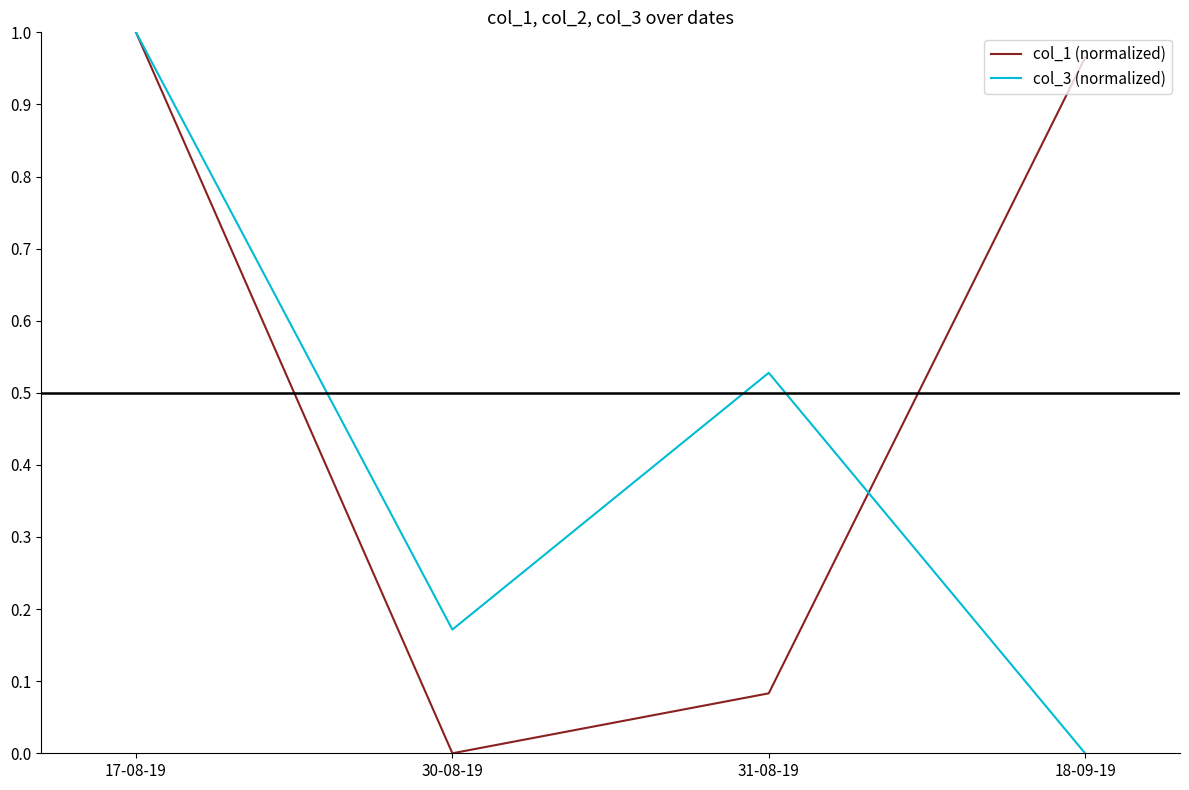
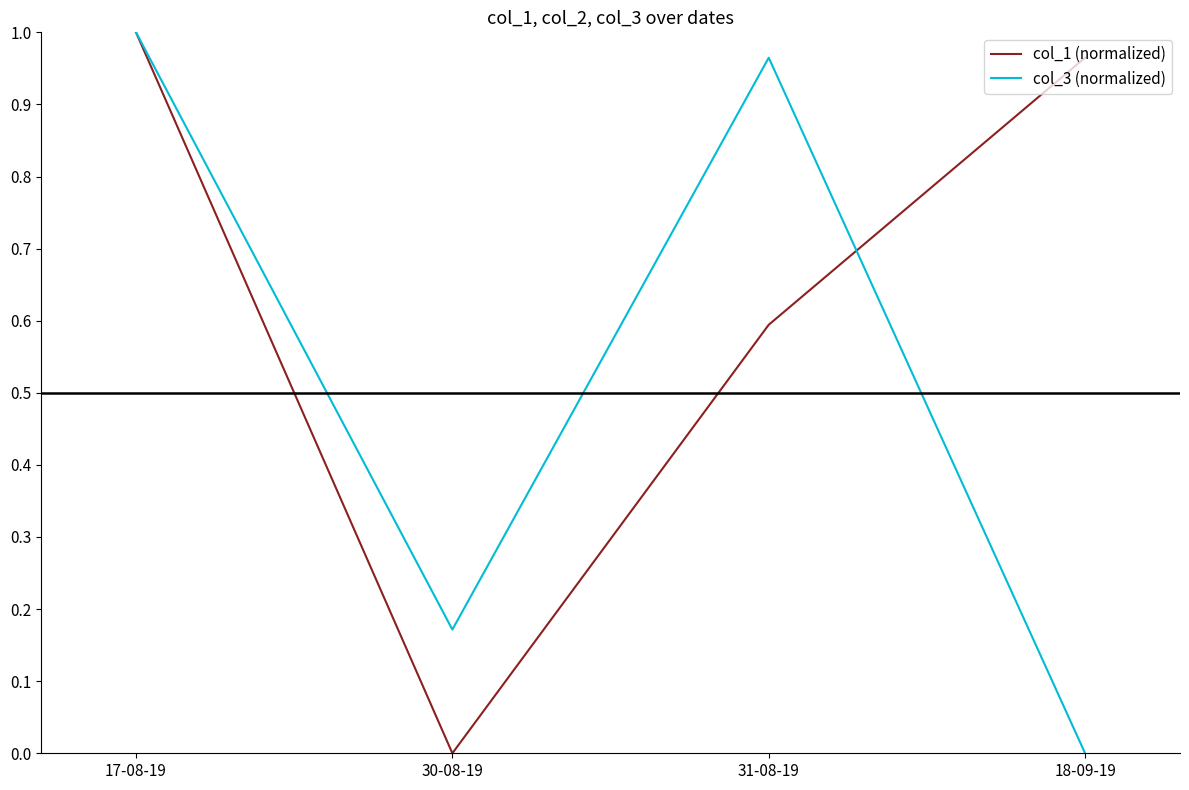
col_1 (normalized), 31-08-19: 0.08 -> 0.59
col_3 (normalized), 31-08-19: 0.53 -> 0.96
